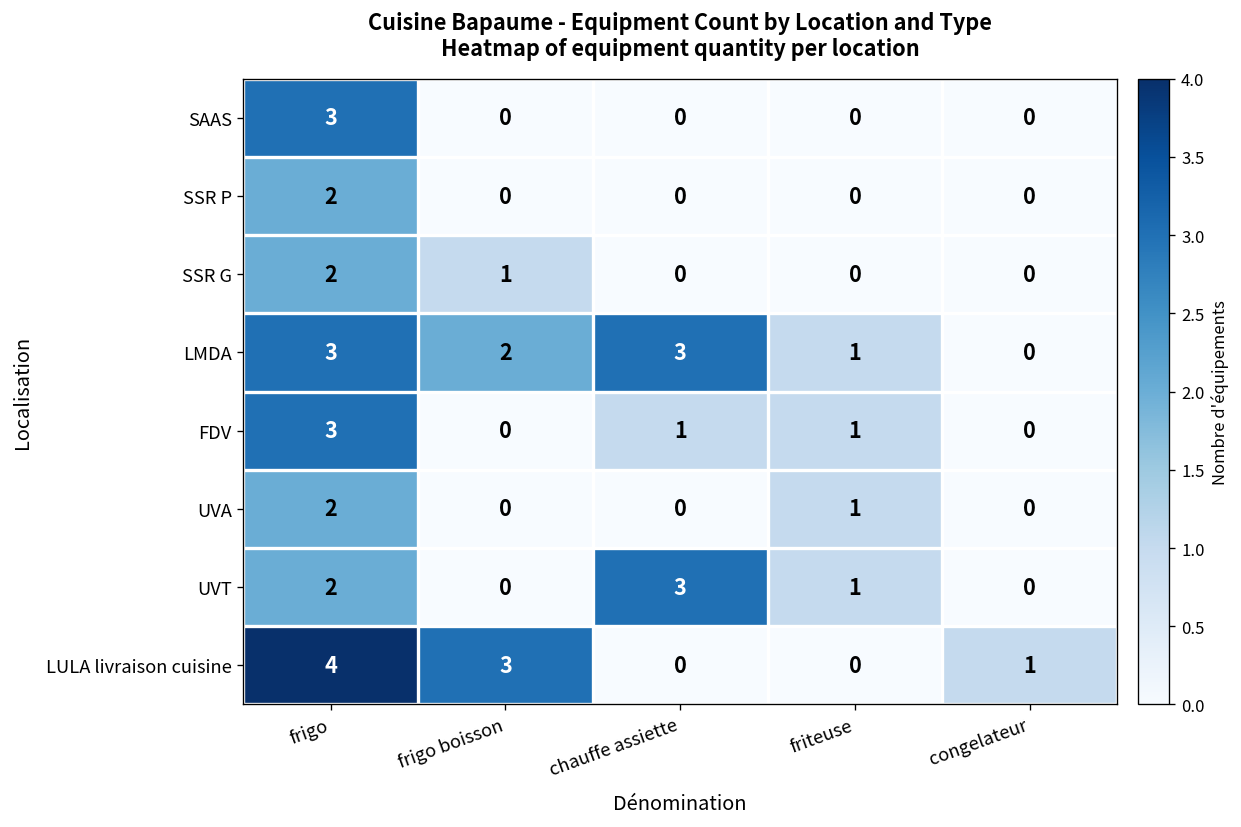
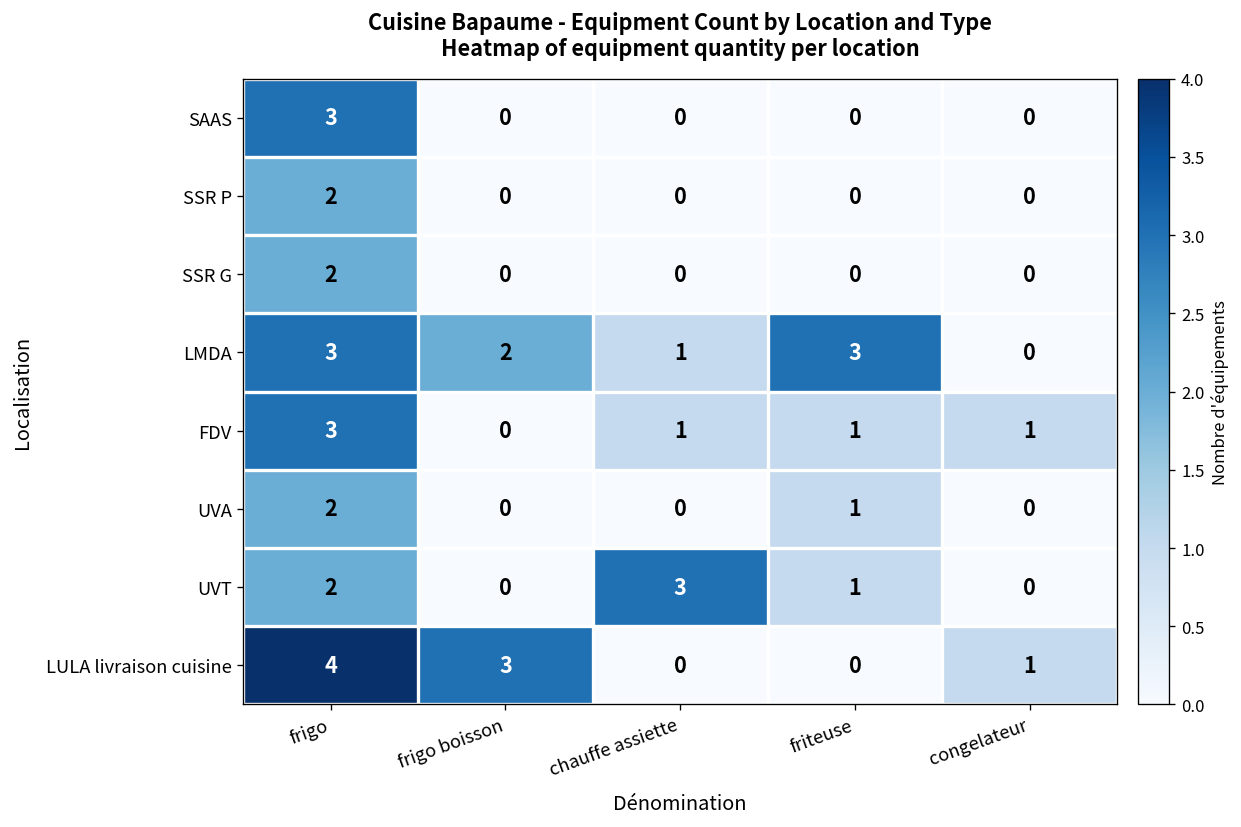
SSR G, frigo boisson: 1 -> 0
LMDA, chauffe assiette: 3 -> 1
LMDA, friteuse: 1 -> 3
FDV, congelateur: 0 -> 1
